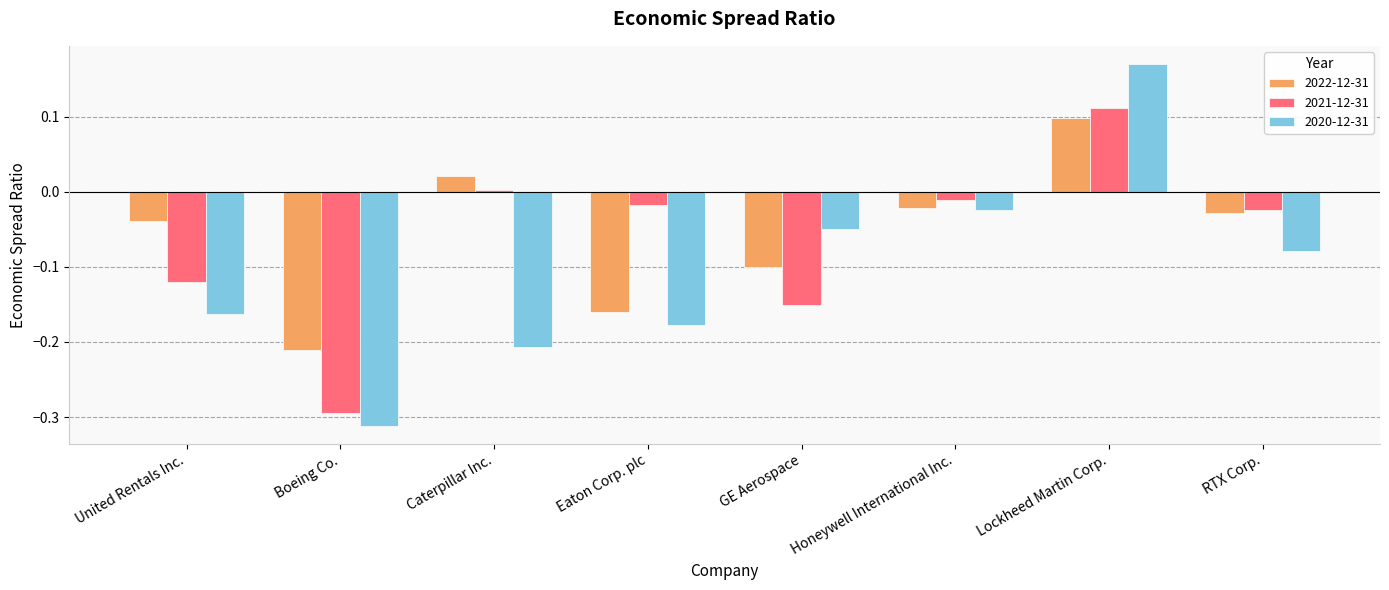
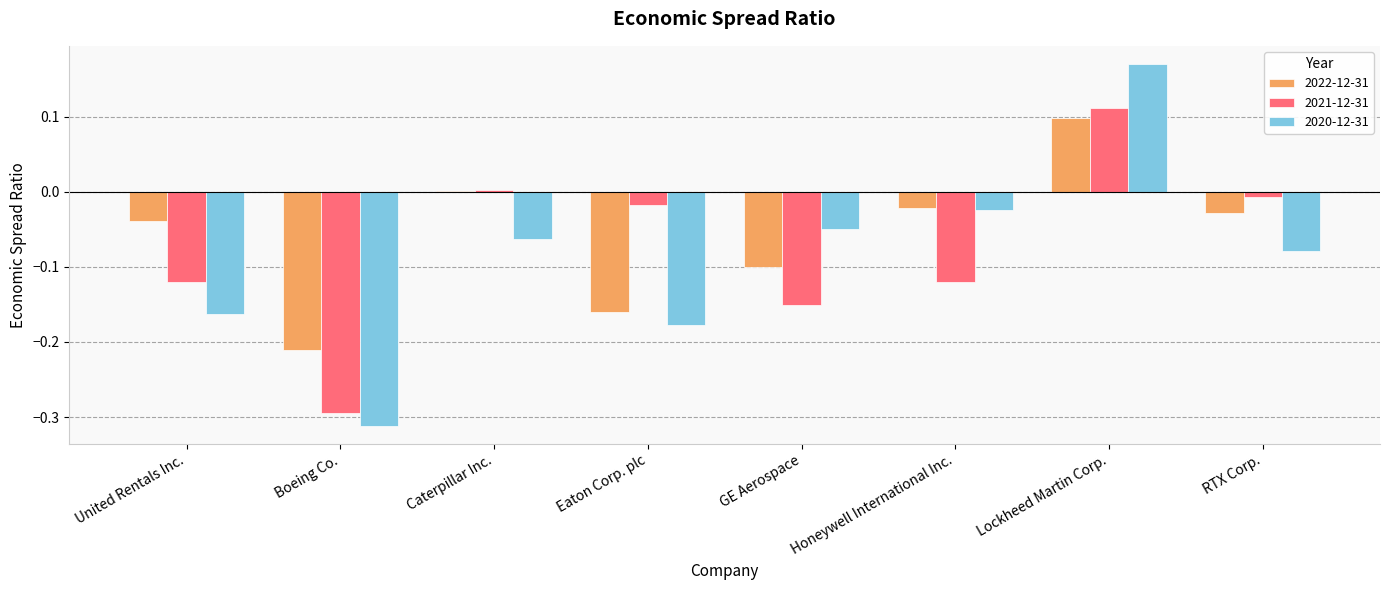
2022-12-31, Caterpillar Inc.: 0.02 -> 0.00
2020-12-31, Caterpillar Inc.: -0.21 -> -0.06
2021-12-31, Honeywell International Inc.: -0.01 -> -0.12
2021-12-31, RTX Corp.: -0.02 -> -0.01
